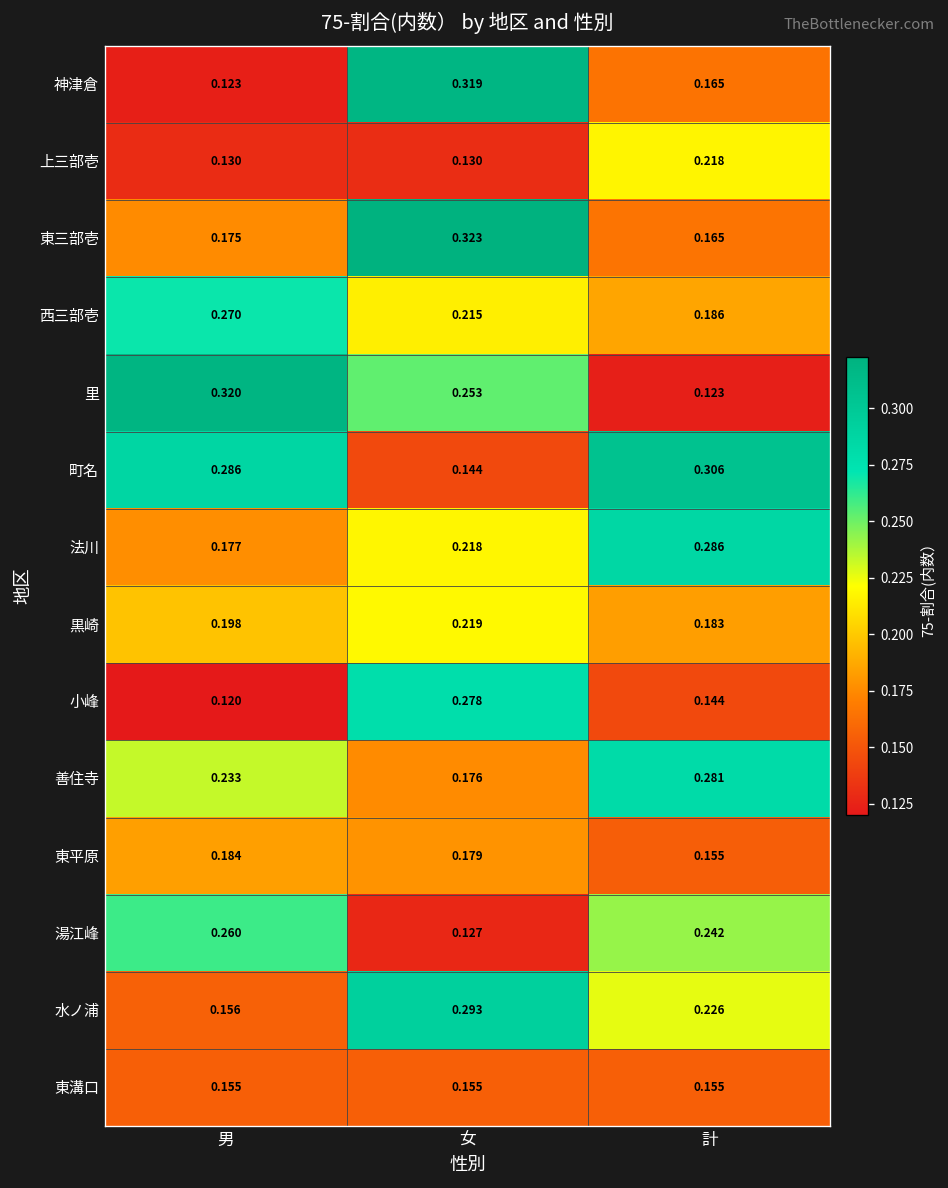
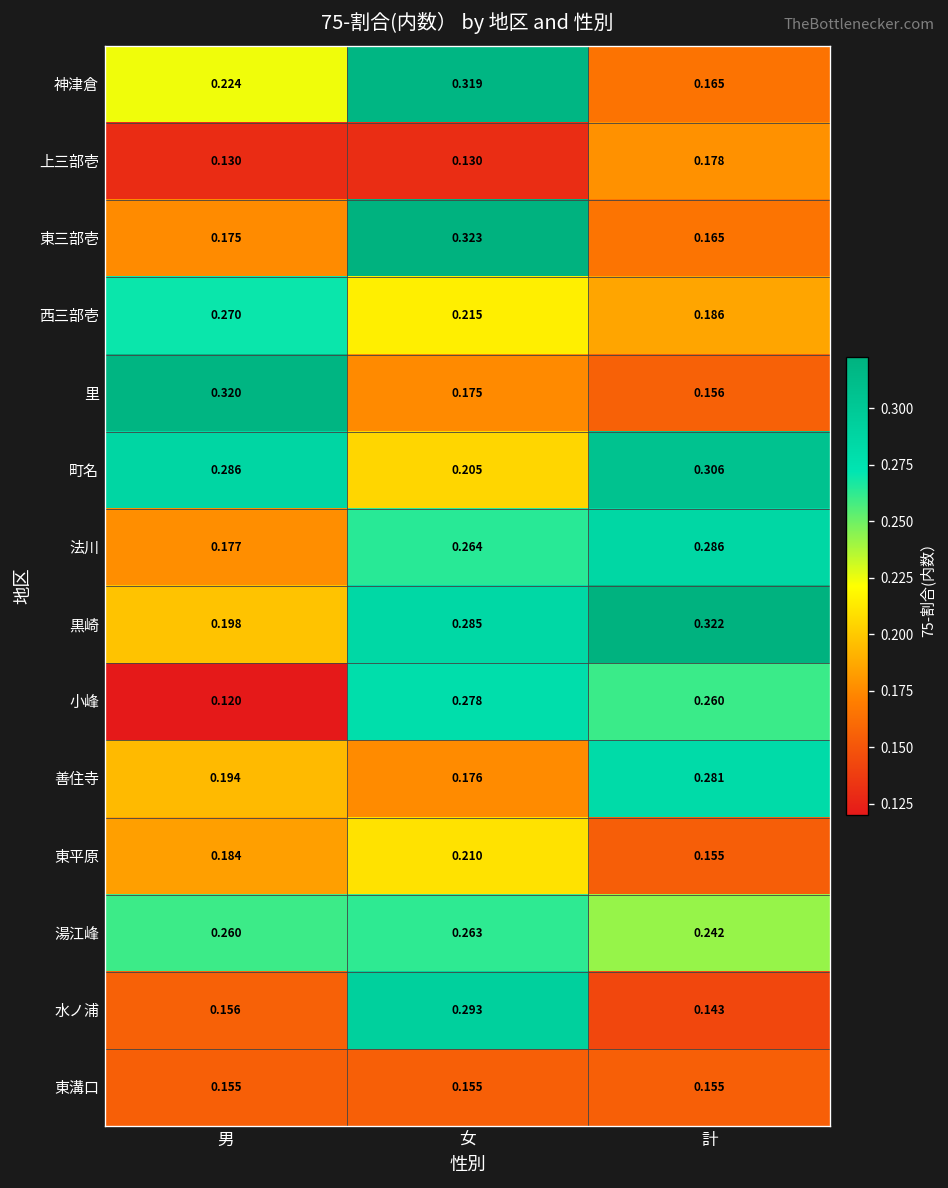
神津倉, 男: 0.123 -> 0.224
上三部壱, 計: 0.218 -> 0.178
里, 女: 0.253 -> 0.175
里, 計: 0.123 -> 0.156
町名, 女: 0.144 -> 0.205
法川, 女: 0.218 -> 0.264
黒崎, 女: 0.219 -> 0.285
黒崎, 計: 0.183 -> 0.322
小峰, 計: 0.144 -> 0.260
善住寺, 男: 0.233 -> 0.194
東平原, 女: 0.179 -> 0.210
湯江峰, 女: 0.127 -> 0.263
水ノ浦, 計: 0.226 -> 0.143
